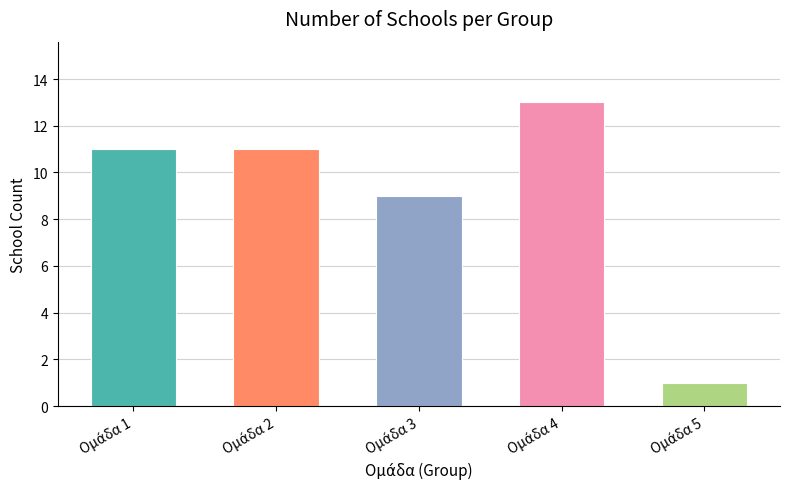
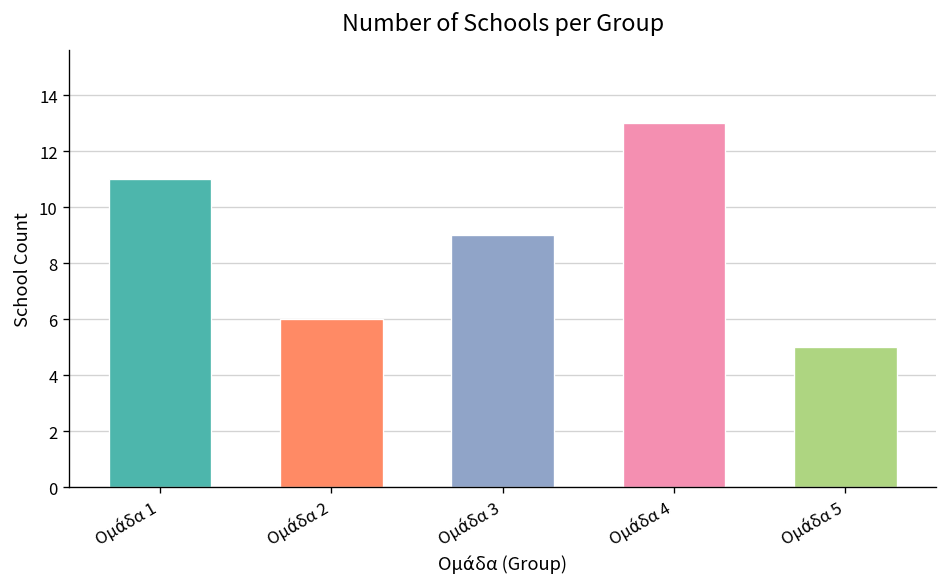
Ομάδα 2: 11 -> 6
Ομάδα 5: 1 -> 5
